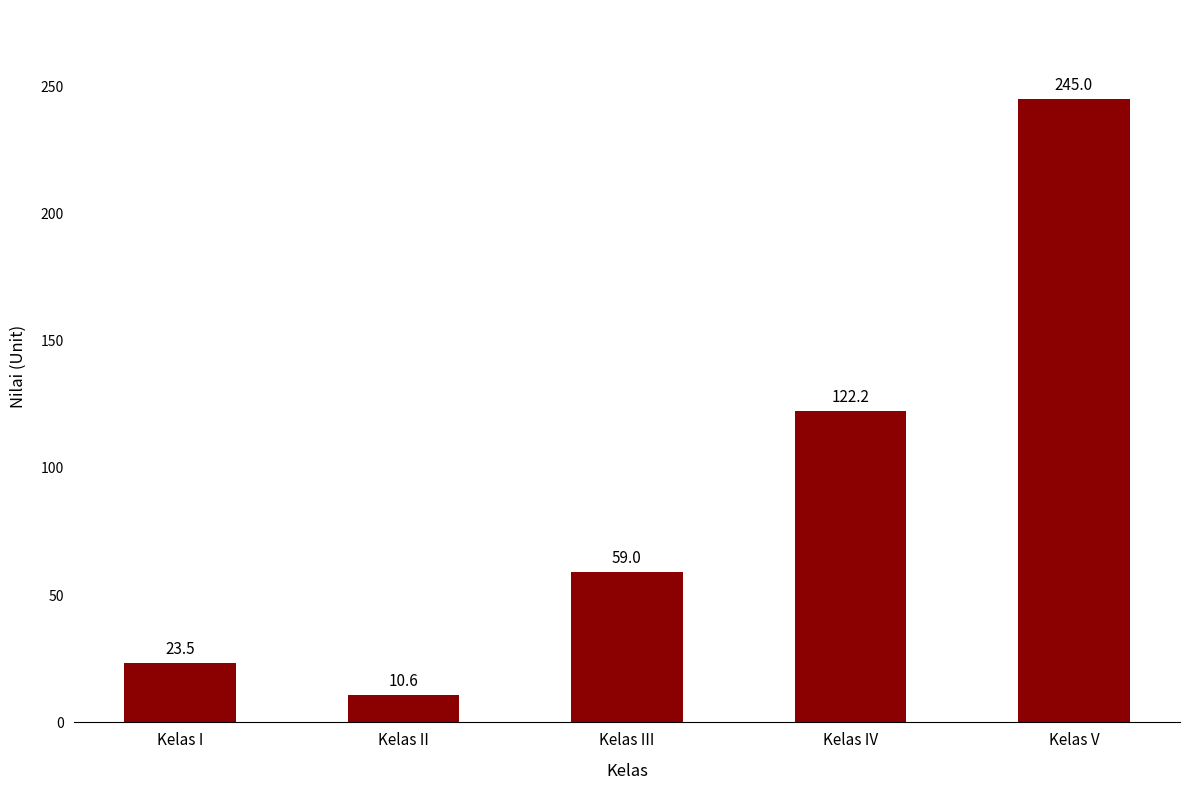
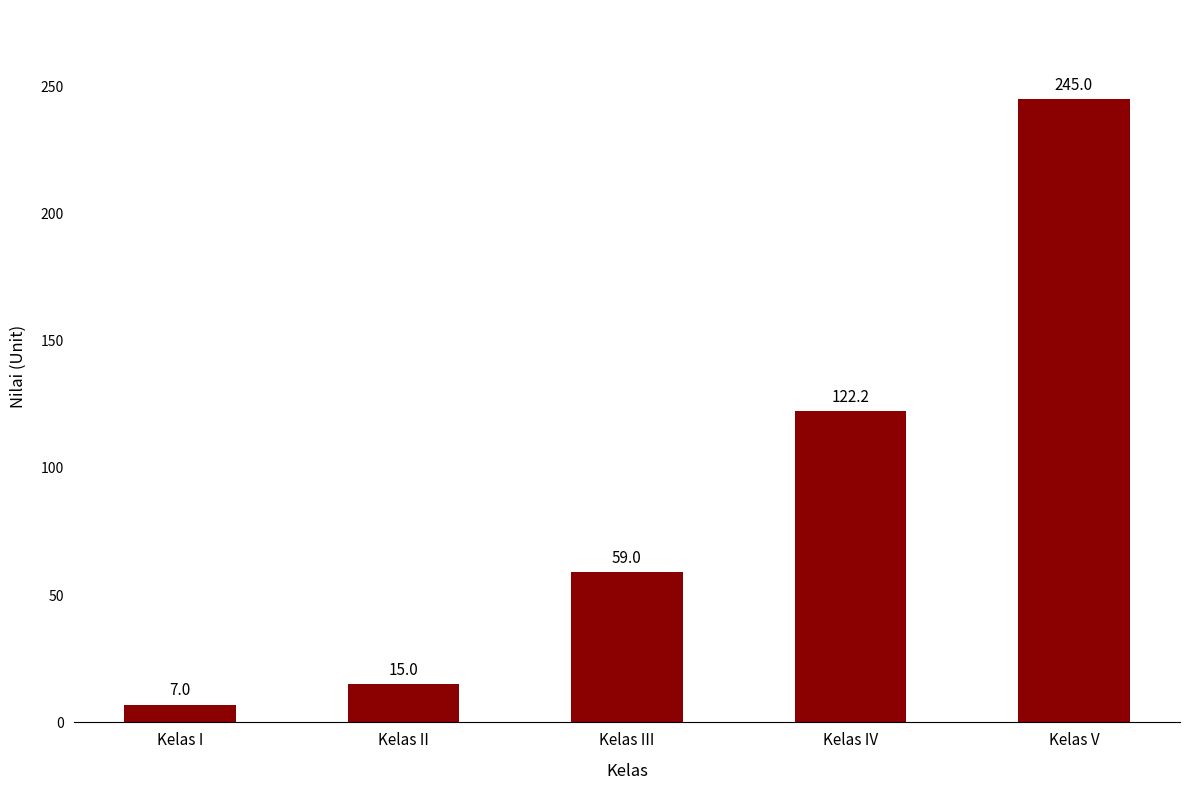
Kelas I: 23.5 -> 7.0
Kelas II: 10.6 -> 15.0
